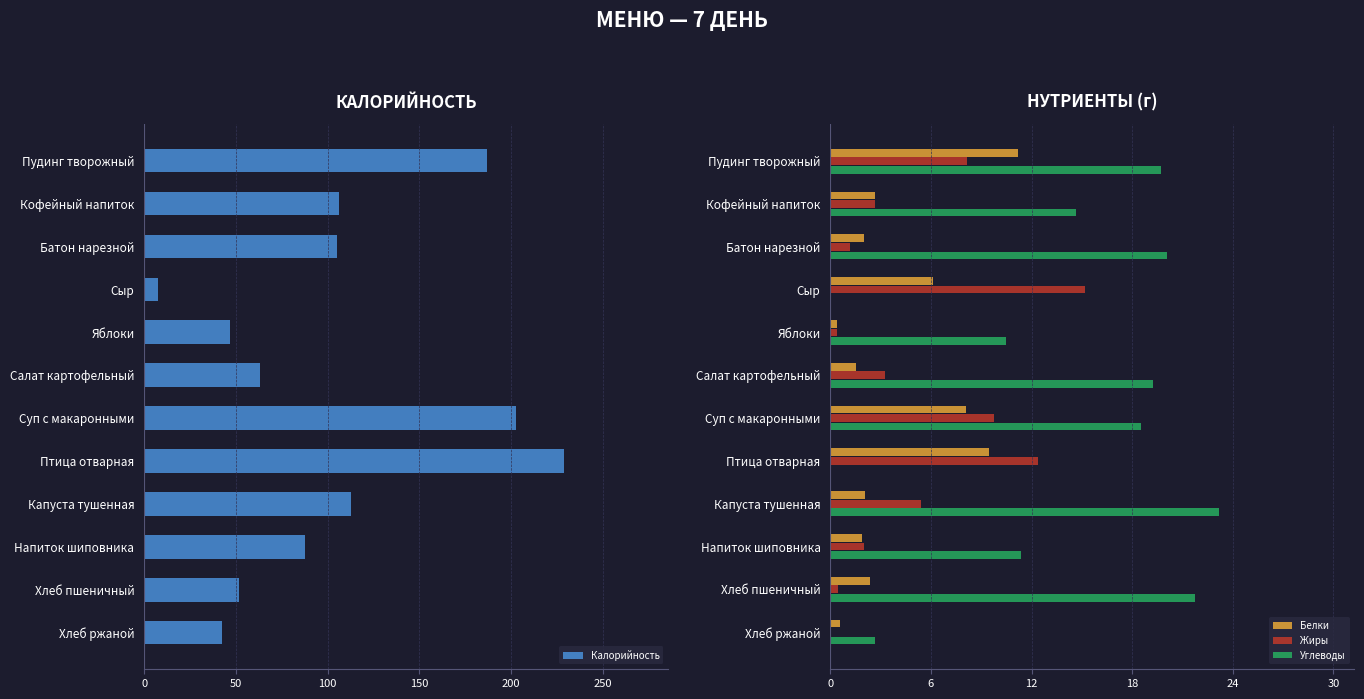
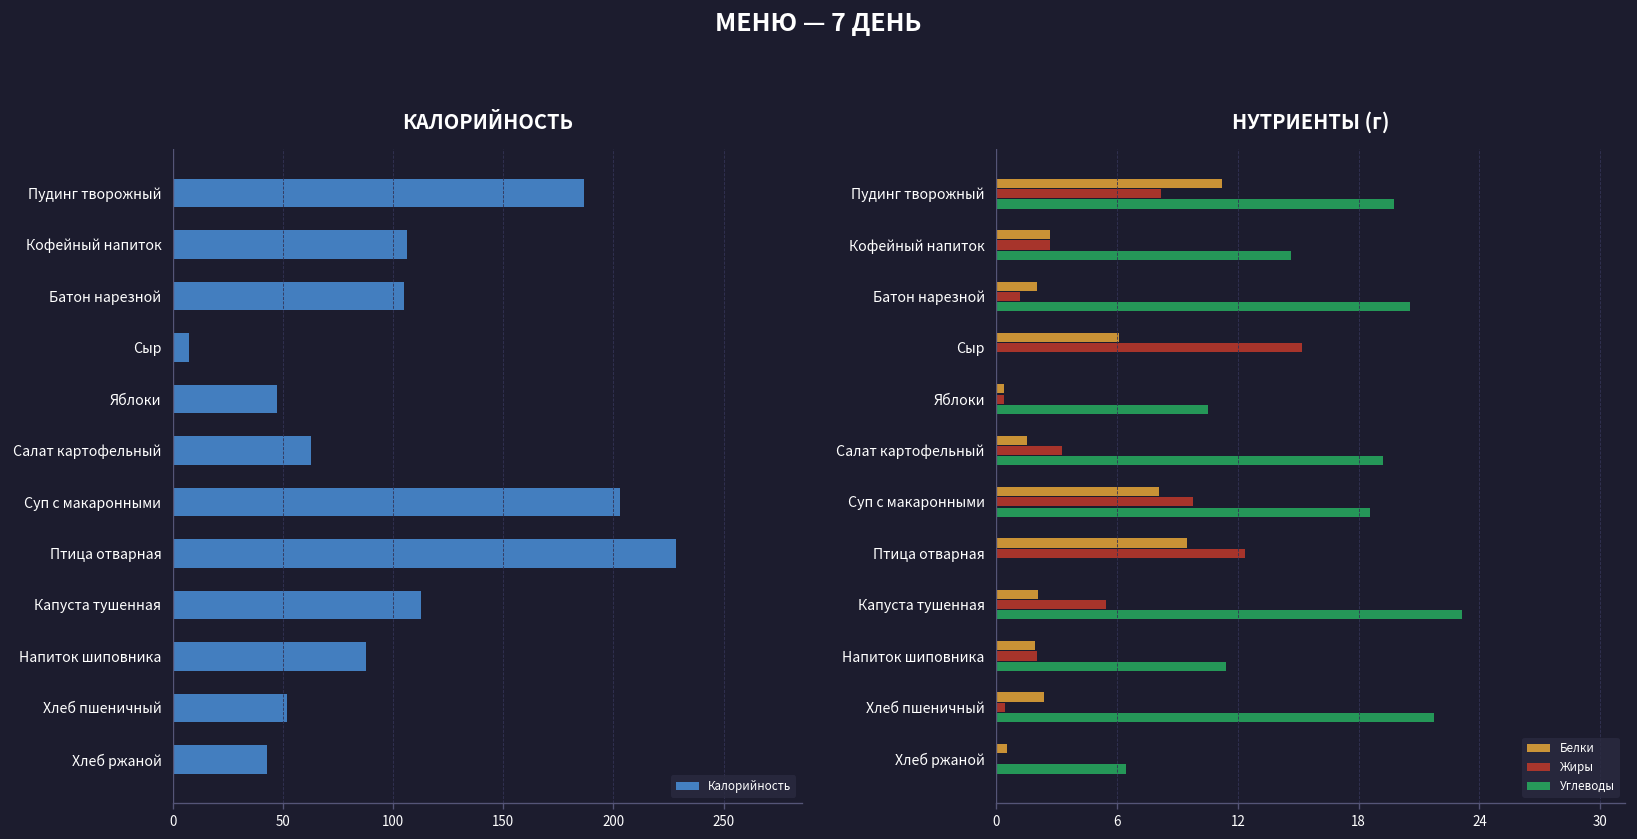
НУТРИЕНТЫ (г), Углеводы, Батон нарезной: 20.1 -> 20.6
НУТРИЕНТЫ (г), Углеводы, Хлеб ржаной: 2.7 -> 6.4
